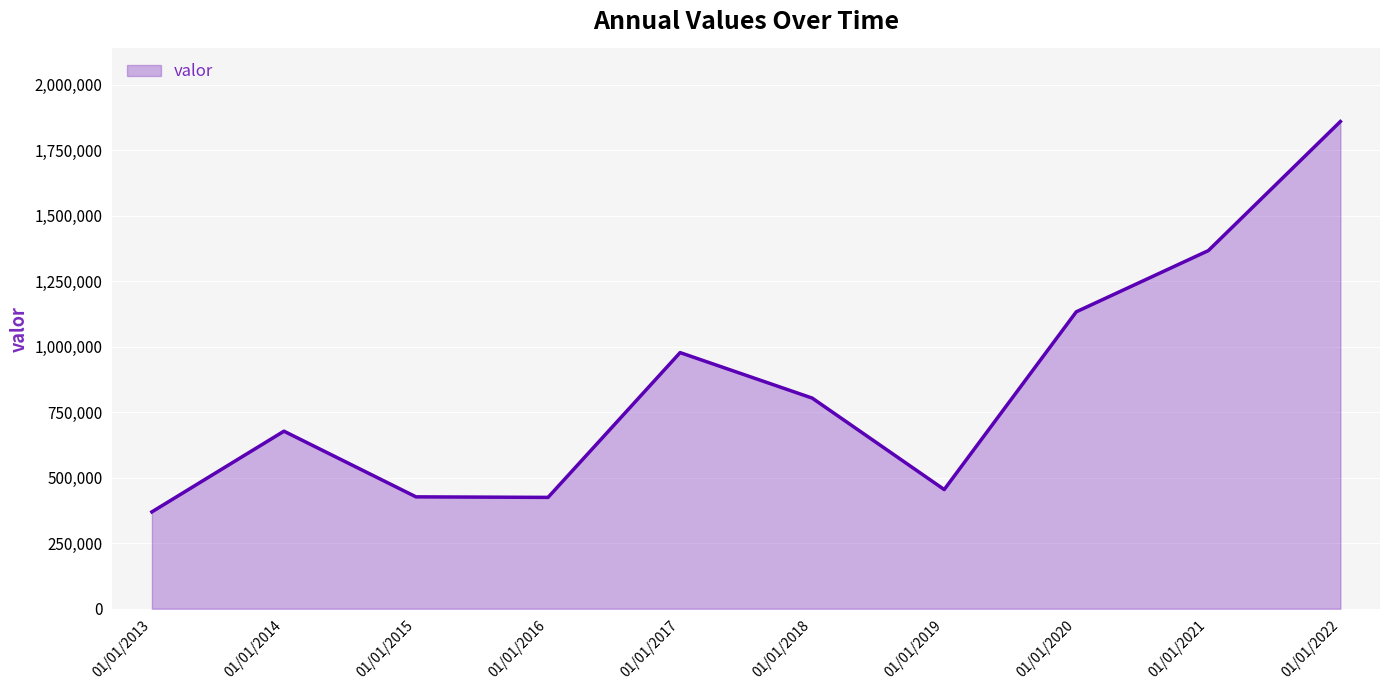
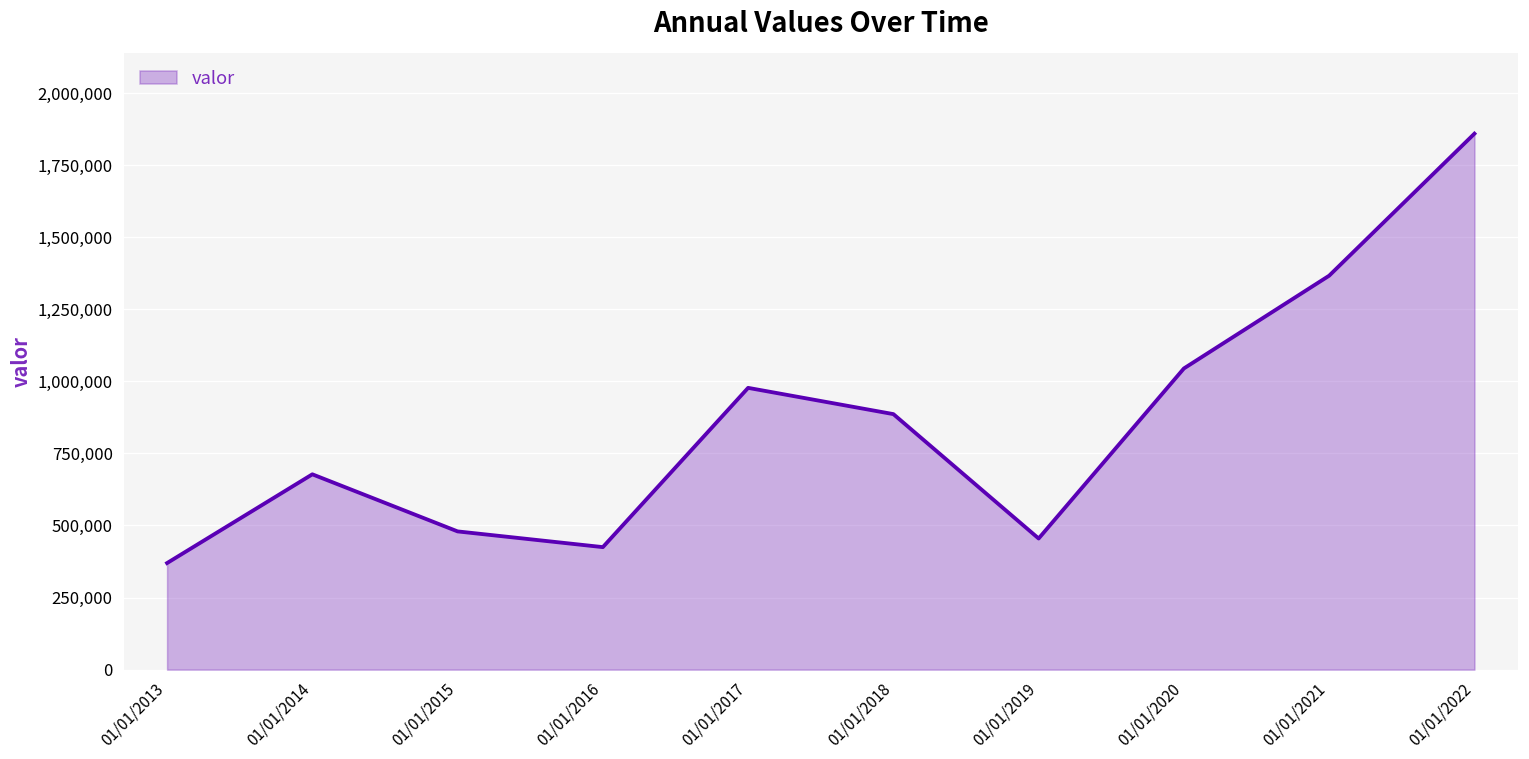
01/01/2015: 430,000 -> 480,000
01/01/2018: 800,000 -> 890,000
01/01/2020: 1,130,000 -> 1,040,000
